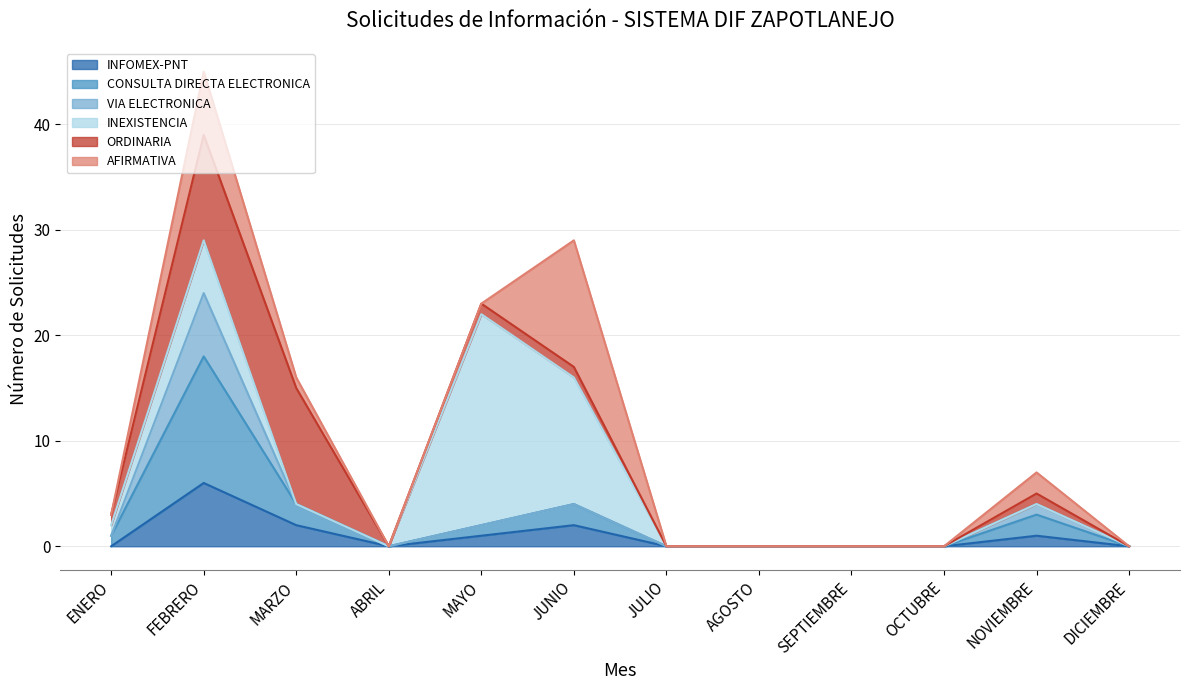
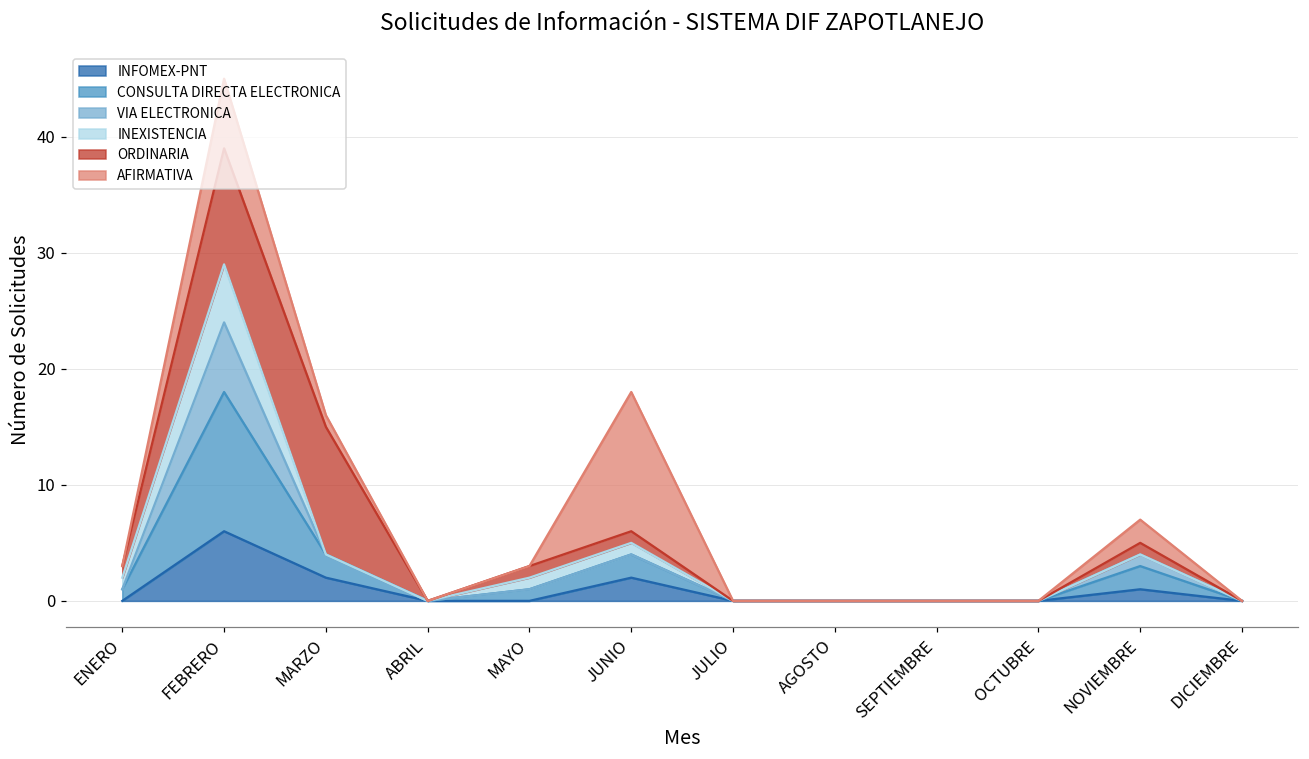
INFOMEX-PNT, MAYO: 1 -> 0
INEXISTENCIA, MAYO: 20 -> 1
INEXISTENCIA, JUNIO: 12 -> 1
